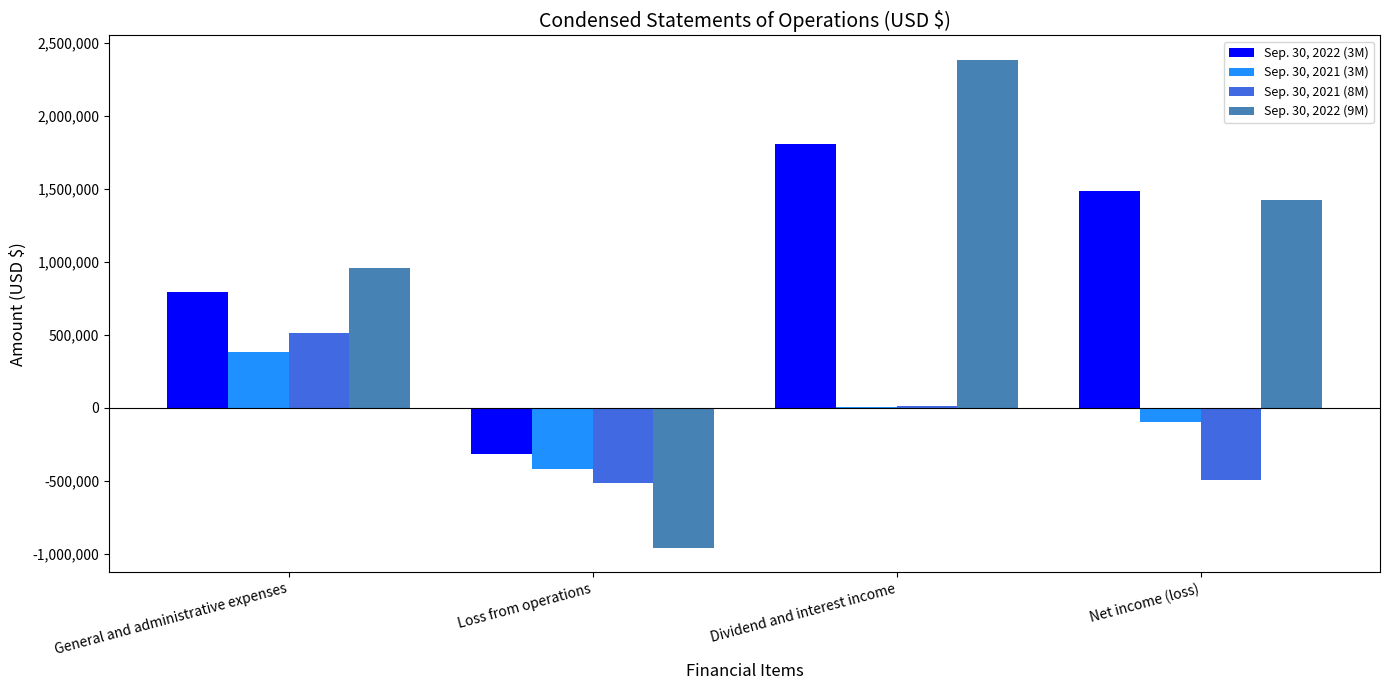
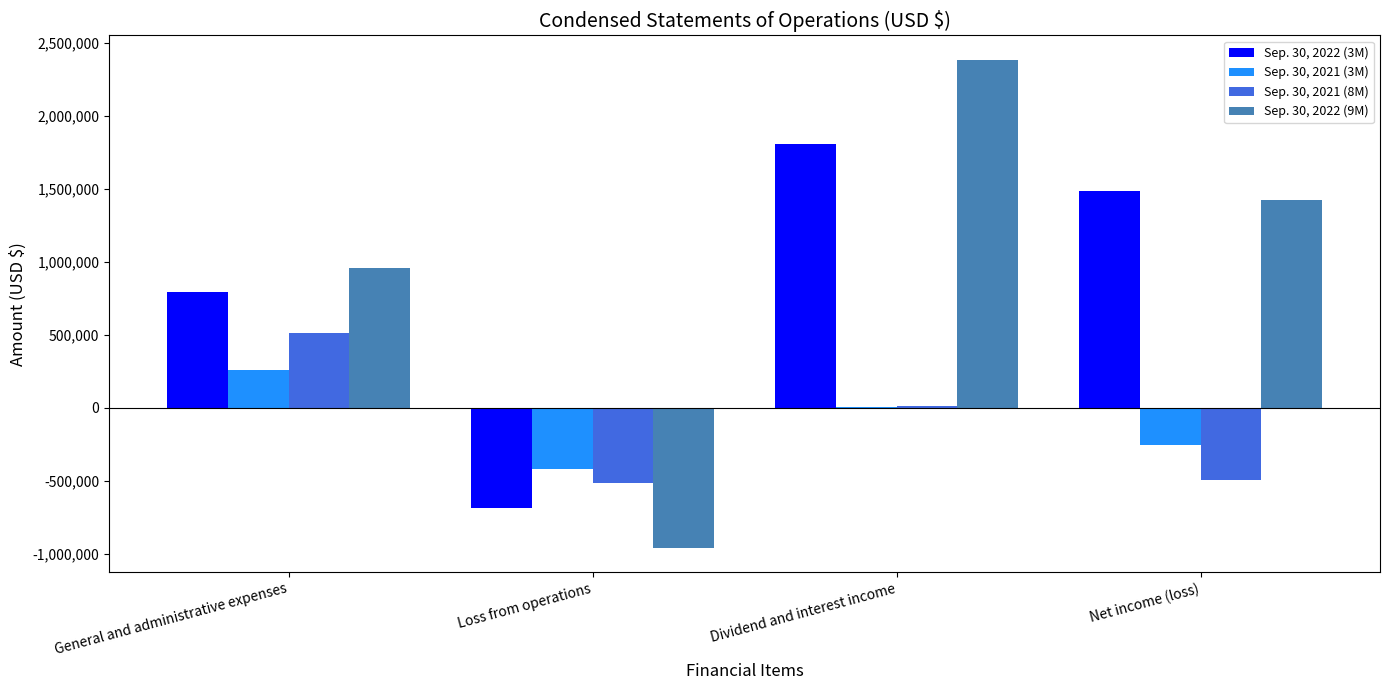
Sep. 30, 2021 (3M), General and administrative expenses: 390,000 -> 260,000
Sep. 30, 2022 (3M), Loss from operations: -320,000 -> -680,000
Sep. 30, 2021 (3M), Net income (loss): -100,000 -> -260,000
